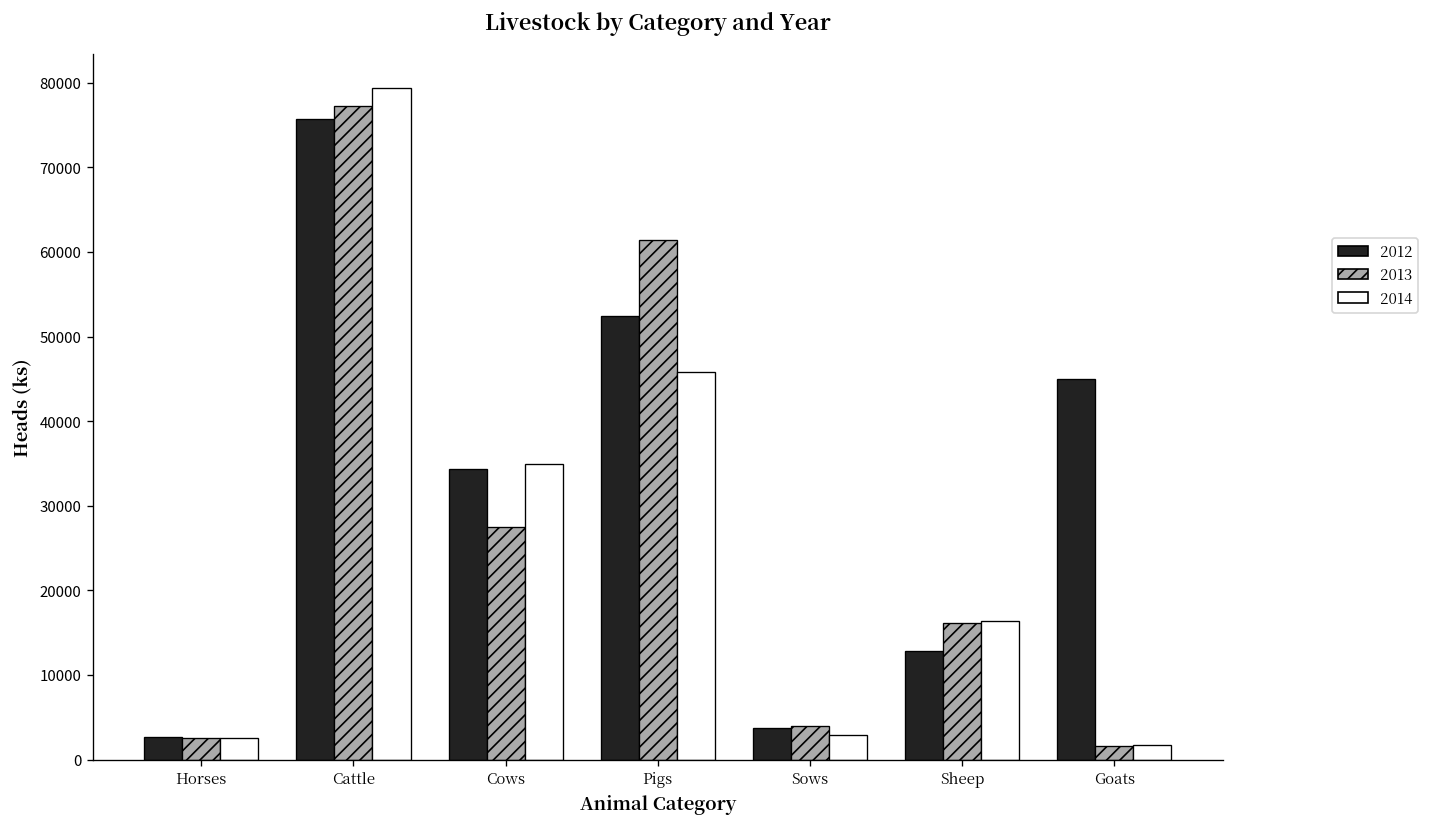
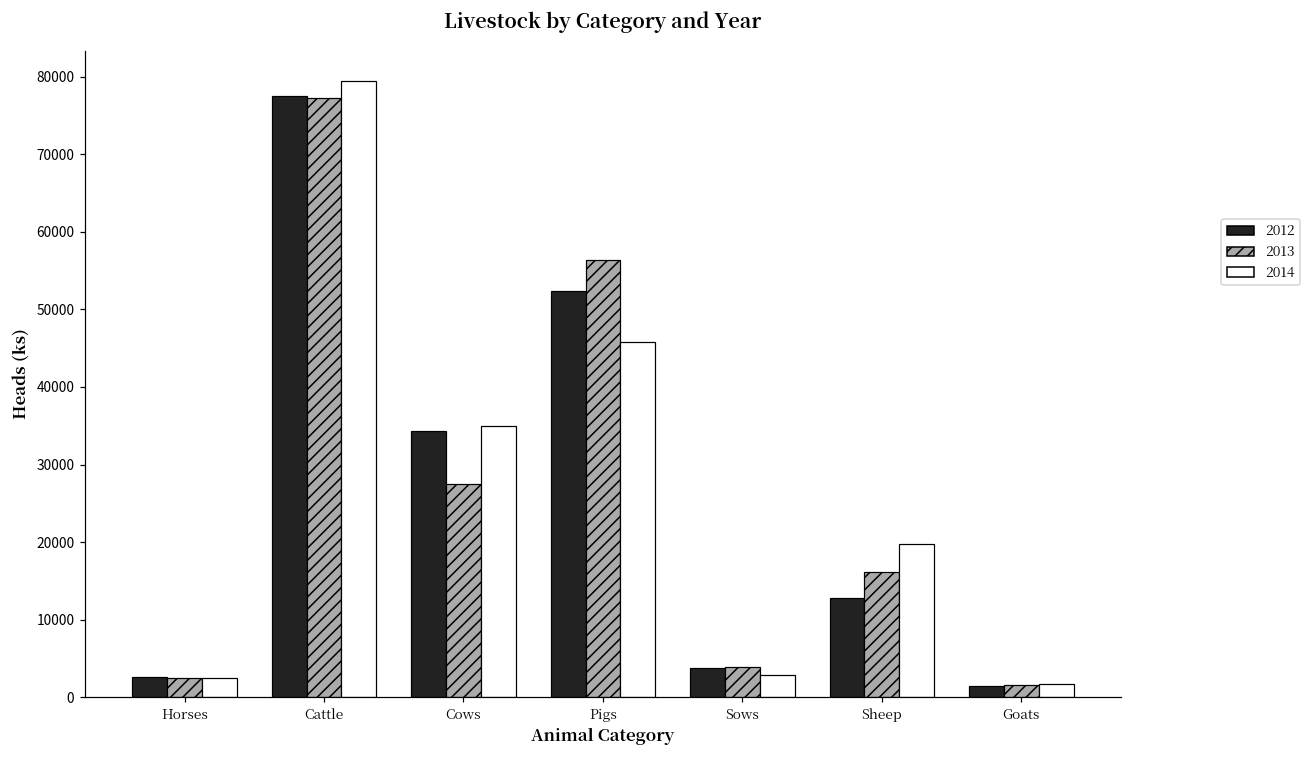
2012, Cattle: 76000 -> 77000
2013, Pigs: 61000 -> 56000
2014, Sheep: 16000 -> 20000
2012, Goats: 45000 -> 1000
